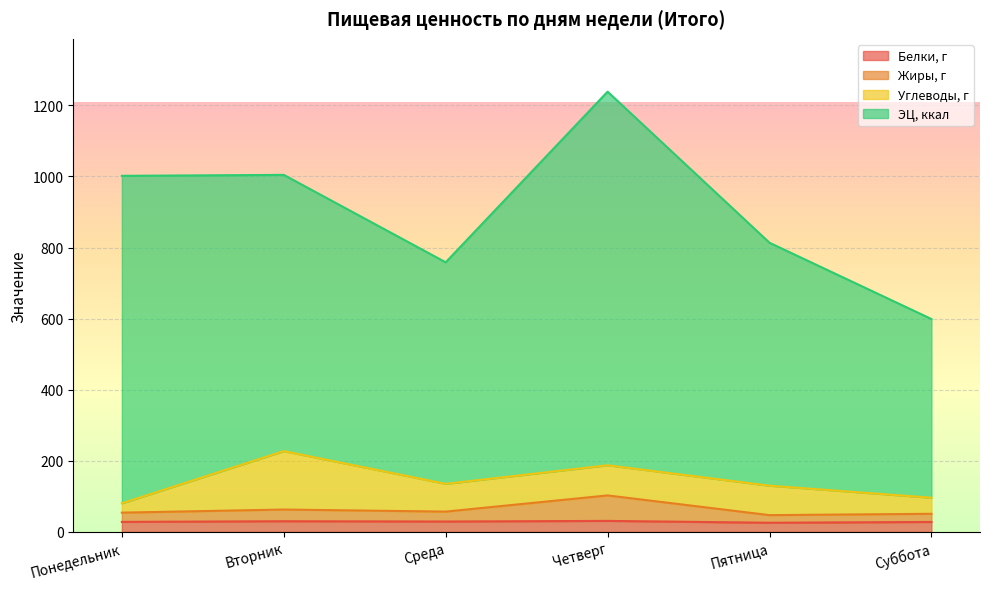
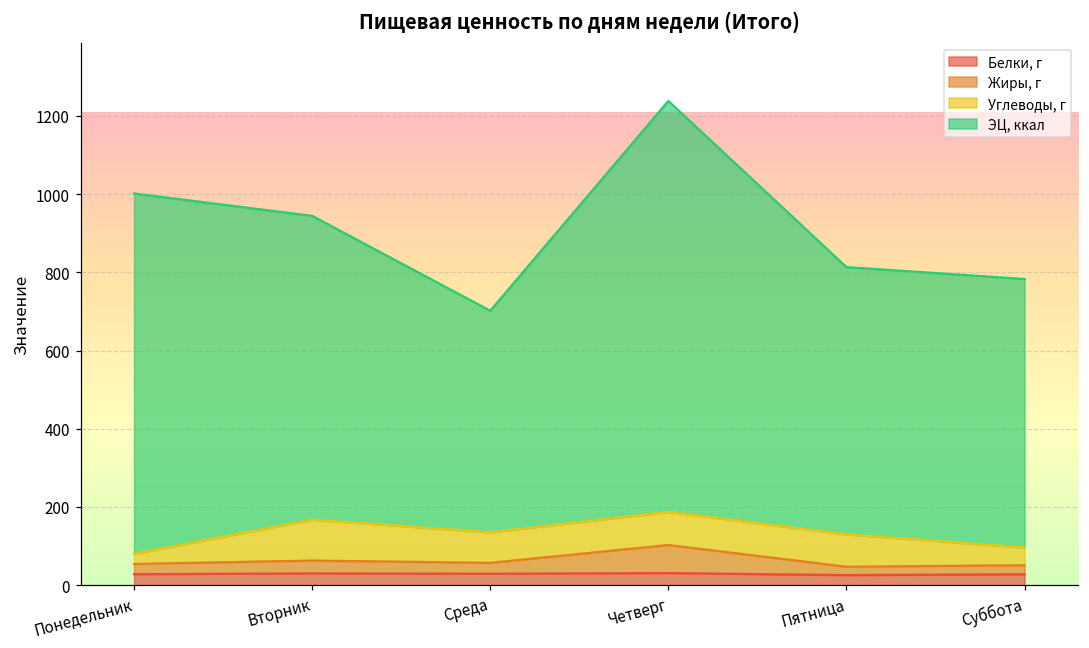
Углеводы, г, Вторник: 160 -> 100
ЭЦ, ккал, Среда: 620 -> 570
ЭЦ, ккал, Суббота: 500 -> 690
